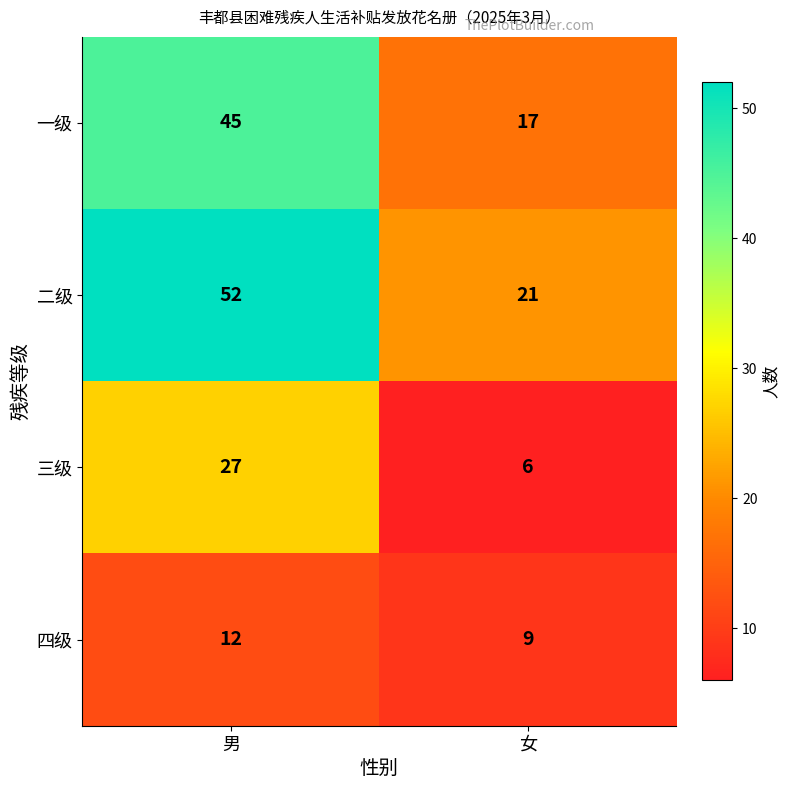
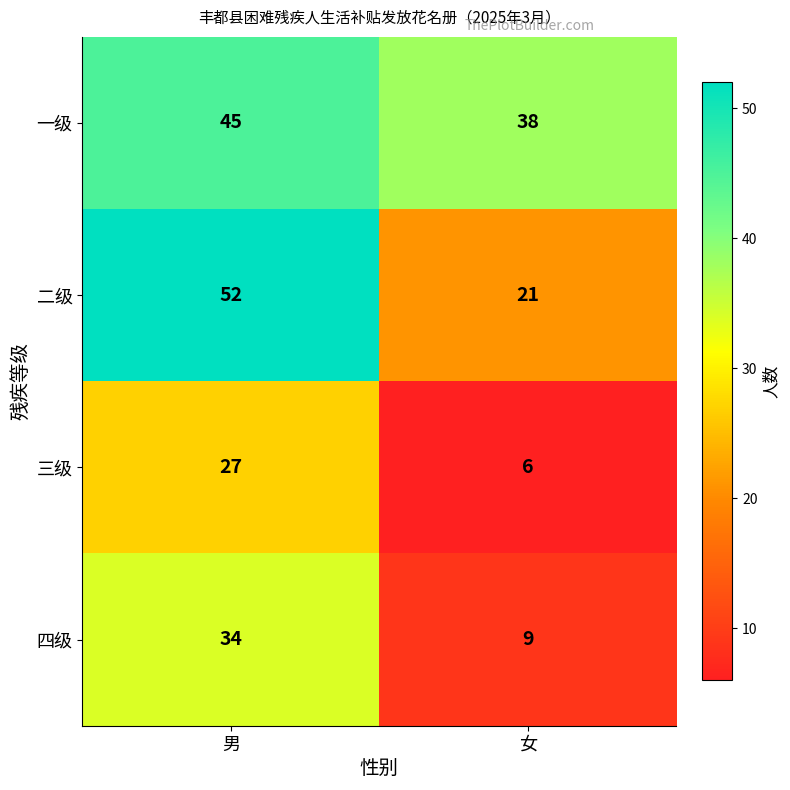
一级, 女: 17 -> 38
四级, 男: 12 -> 34
